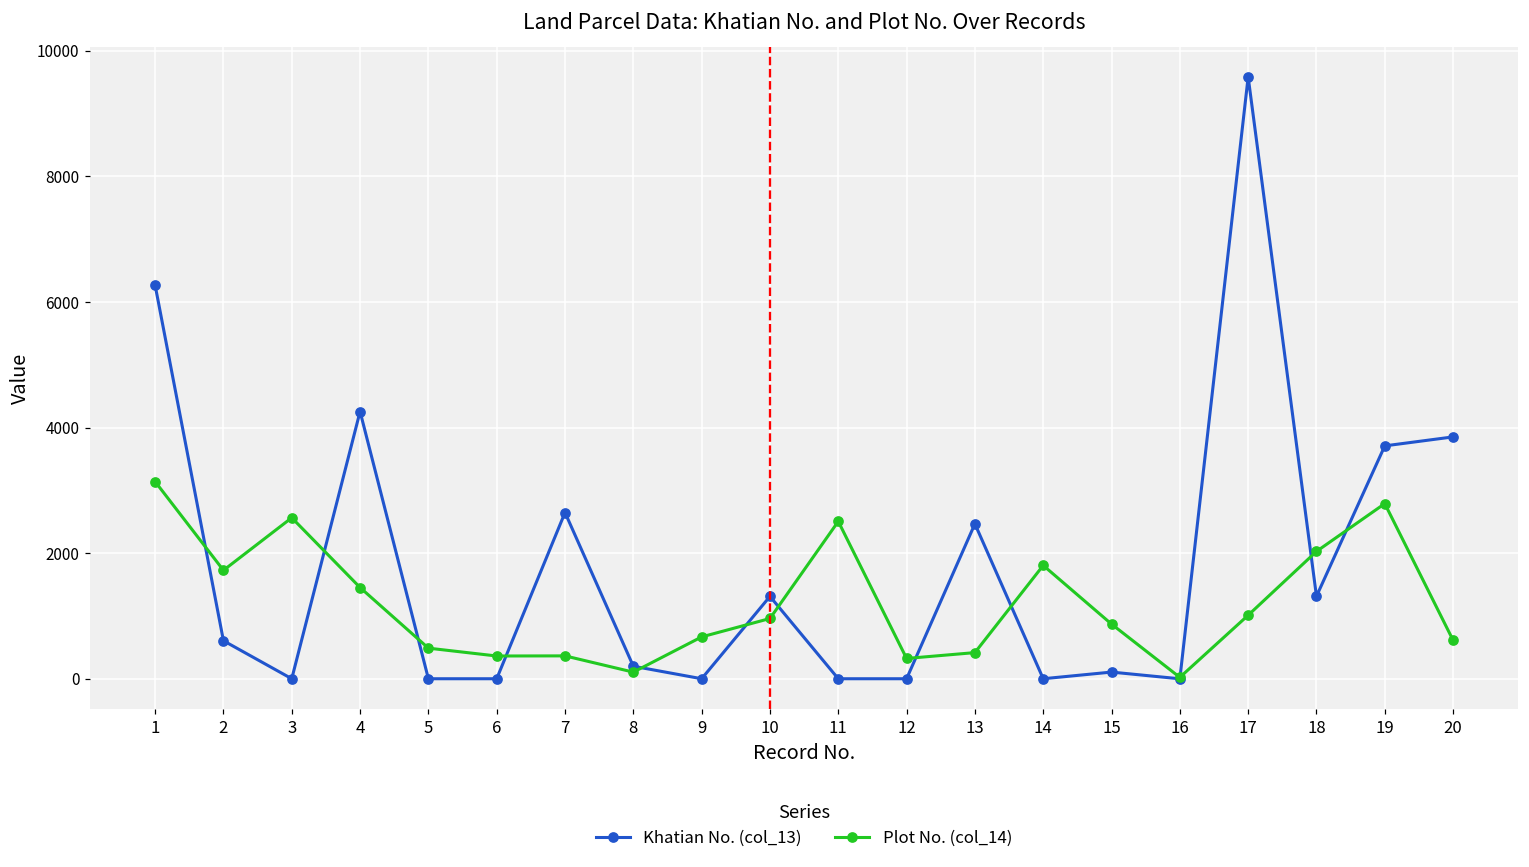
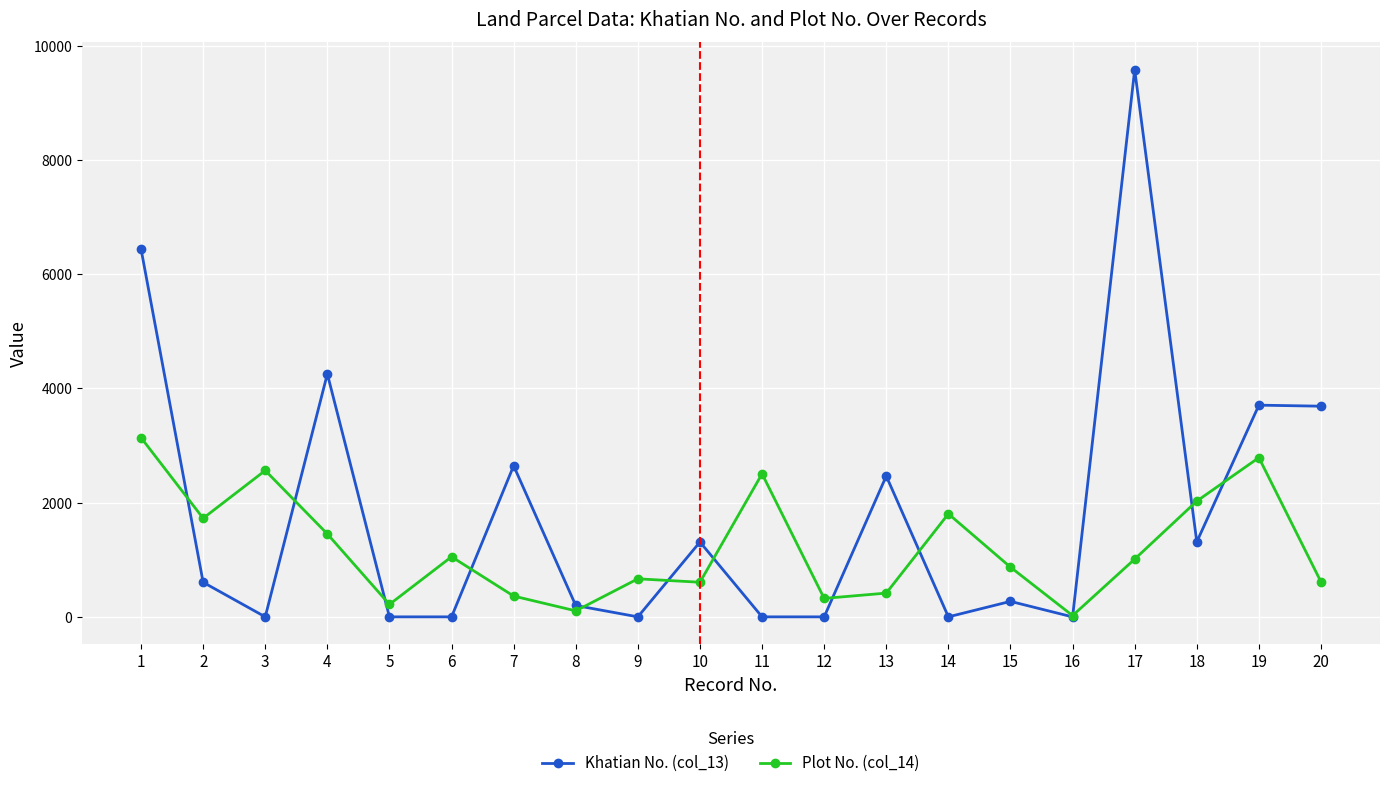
Khatian No. (col_13), 1: 6300 -> 6400
Plot No. (col_14), 5: 500 -> 200
Plot No. (col_14), 6: 400 -> 1100
Plot No. (col_14), 10: 1000 -> 600
Khatian No. (col_13), 15: 100 -> 300
Khatian No. (col_13), 20: 3900 -> 3700
